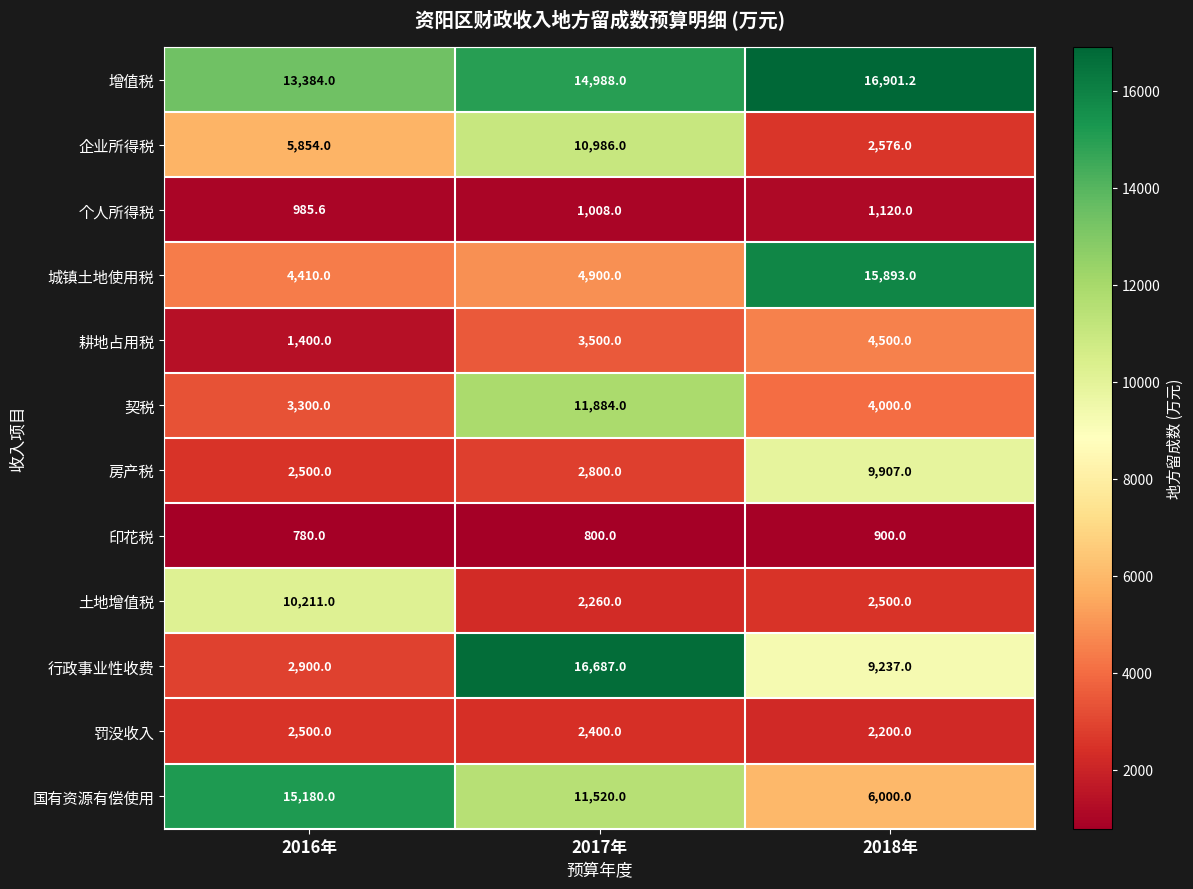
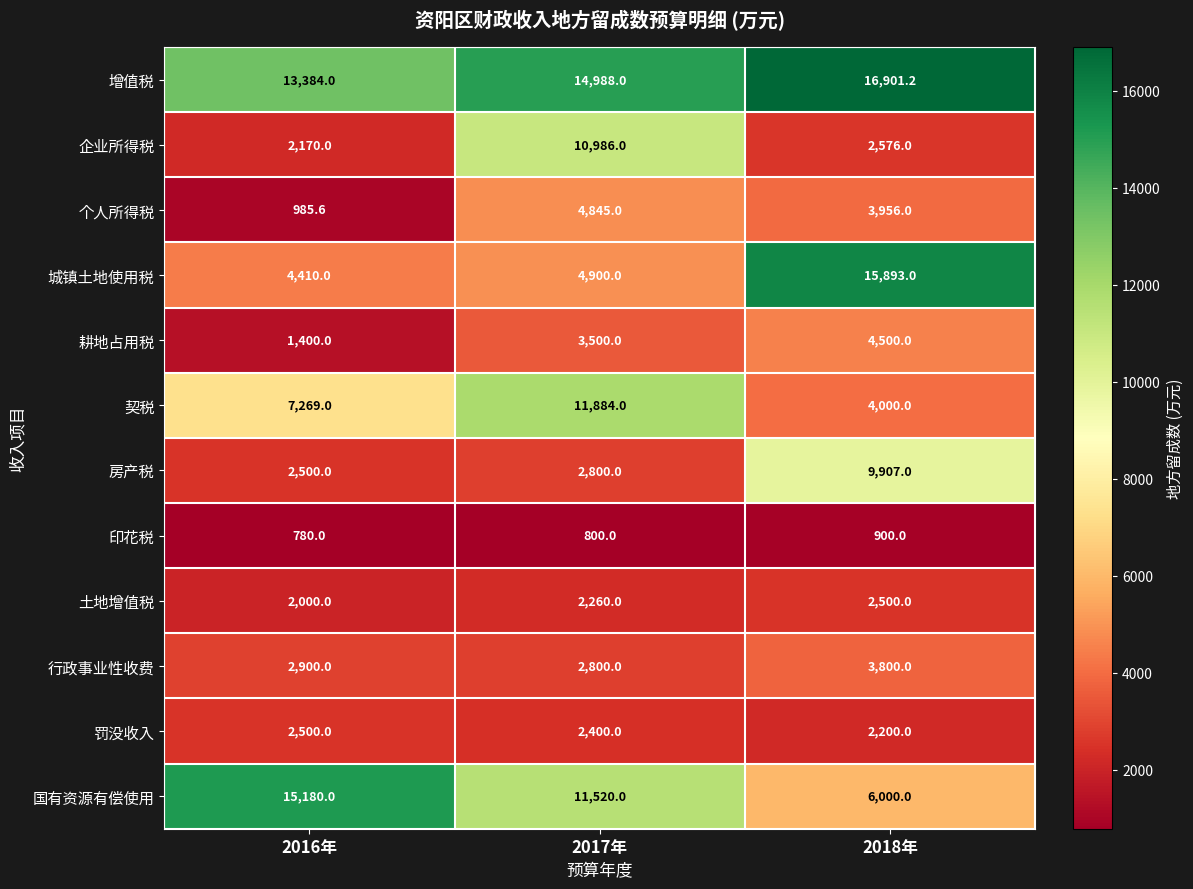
企业所得税, 2016年: 5,854.0 -> 2,170.0
个人所得税, 2017年: 1,008.0 -> 4,845.0
个人所得税, 2018年: 1,120.0 -> 3,956.0
契税, 2016年: 3,300.0 -> 7,269.0
土地增值税, 2016年: 10,211.0 -> 2,000.0
行政事业性收费, 2017年: 16,687.0 -> 2,800.0
行政事业性收费, 2018年: 9,237.0 -> 3,800.0
